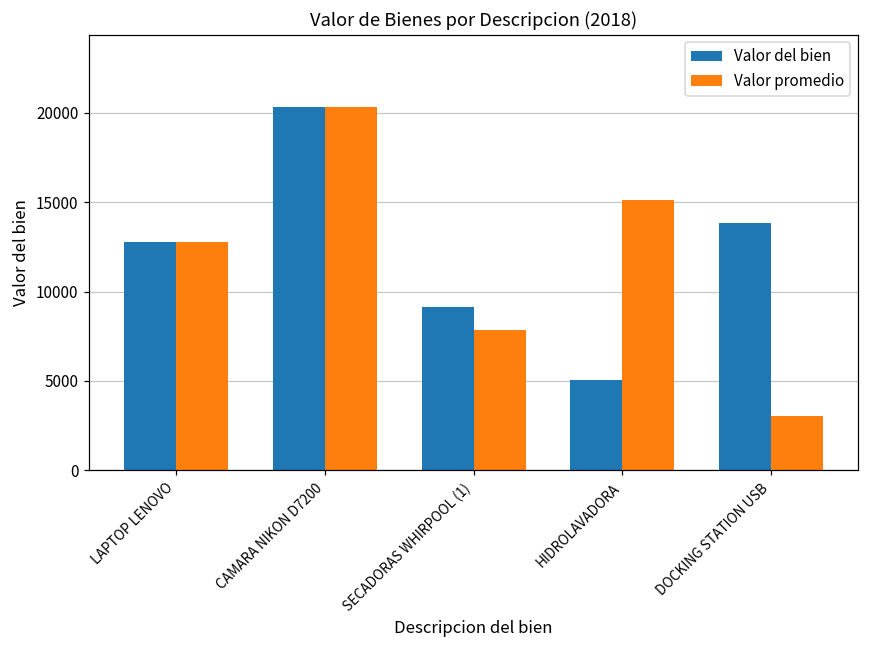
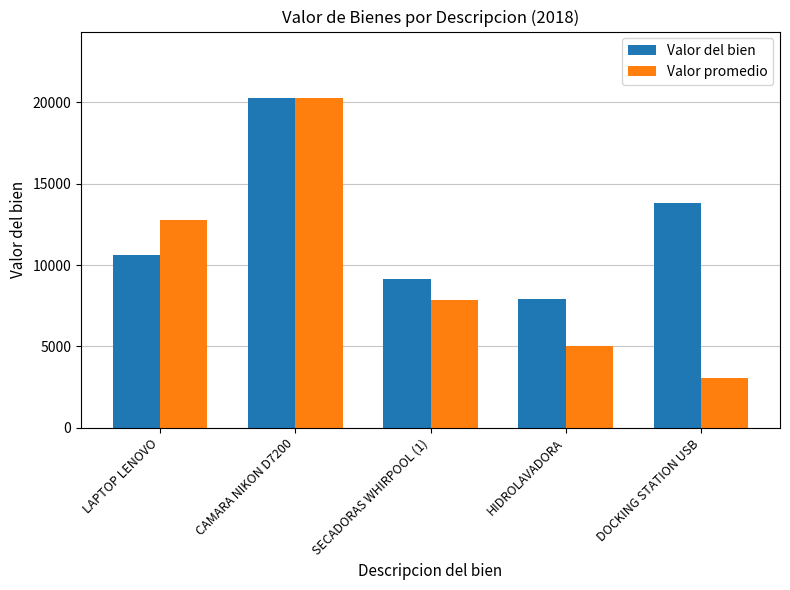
Valor del bien, LAPTOP LENOVO: 12800 -> 10600
Valor del bien, HIDROLAVADORA: 5000 -> 7900
Valor promedio, HIDROLAVADORA: 15100 -> 5000
